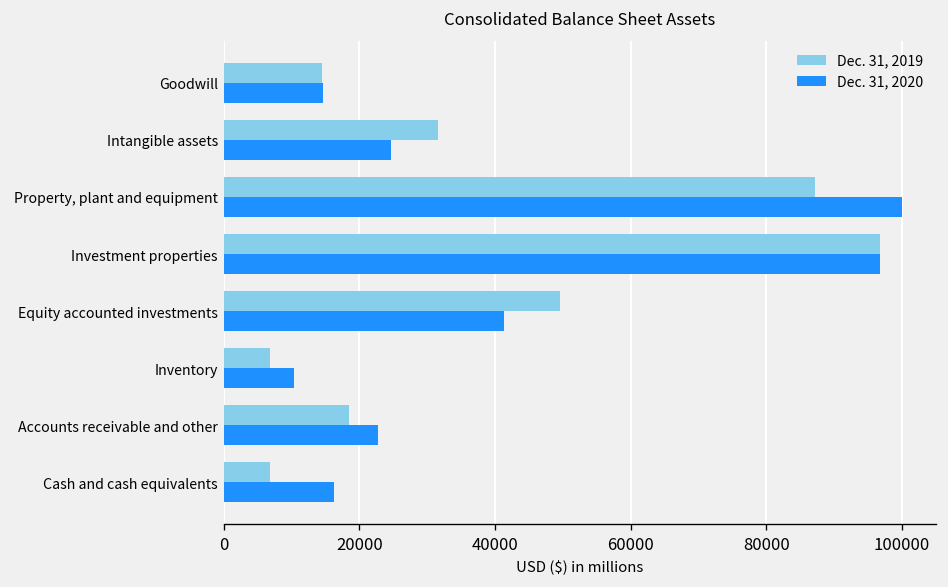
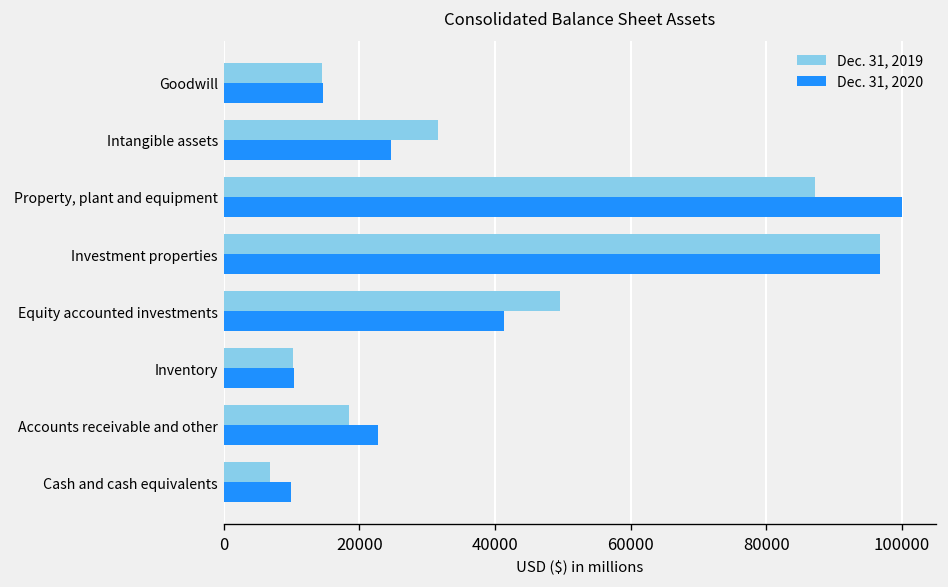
Dec. 31, 2019, Inventory: 7000 -> 10000
Dec. 31, 2020, Cash and cash equivalents: 16000 -> 10000
